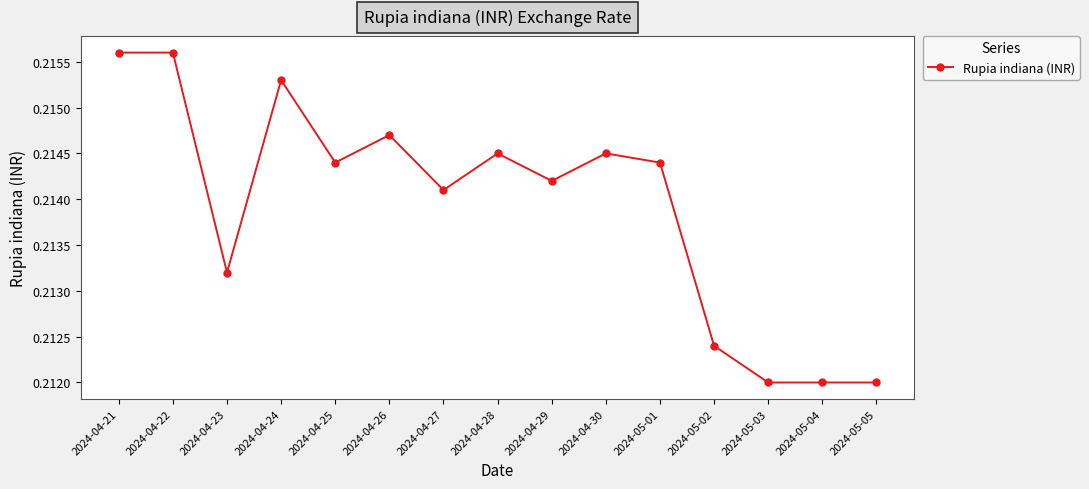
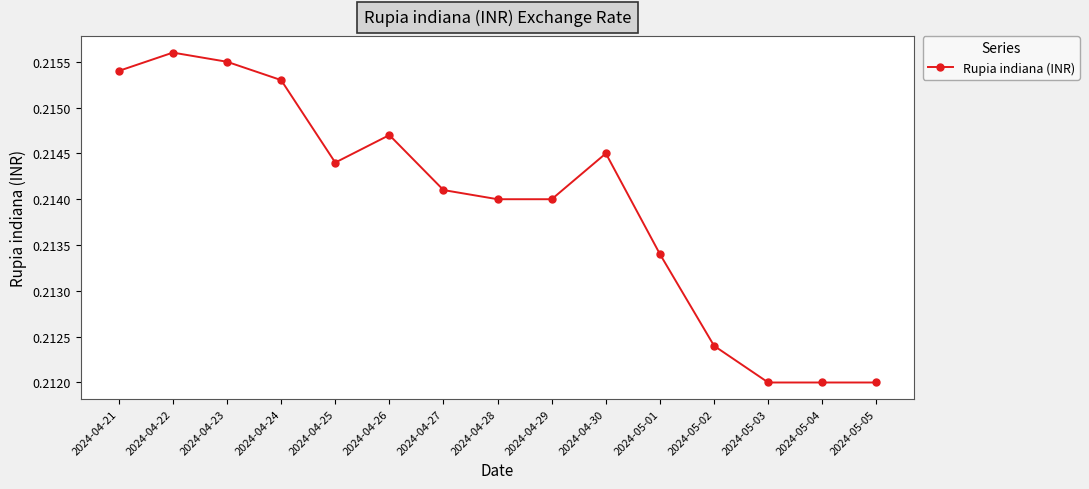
2024-04-21: 0.2156 -> 0.2154
2024-04-23: 0.2132 -> 0.2155
2024-04-28: 0.2145 -> 0.2140
2024-04-29: 0.2142 -> 0.2140
2024-05-01: 0.2144 -> 0.2134
